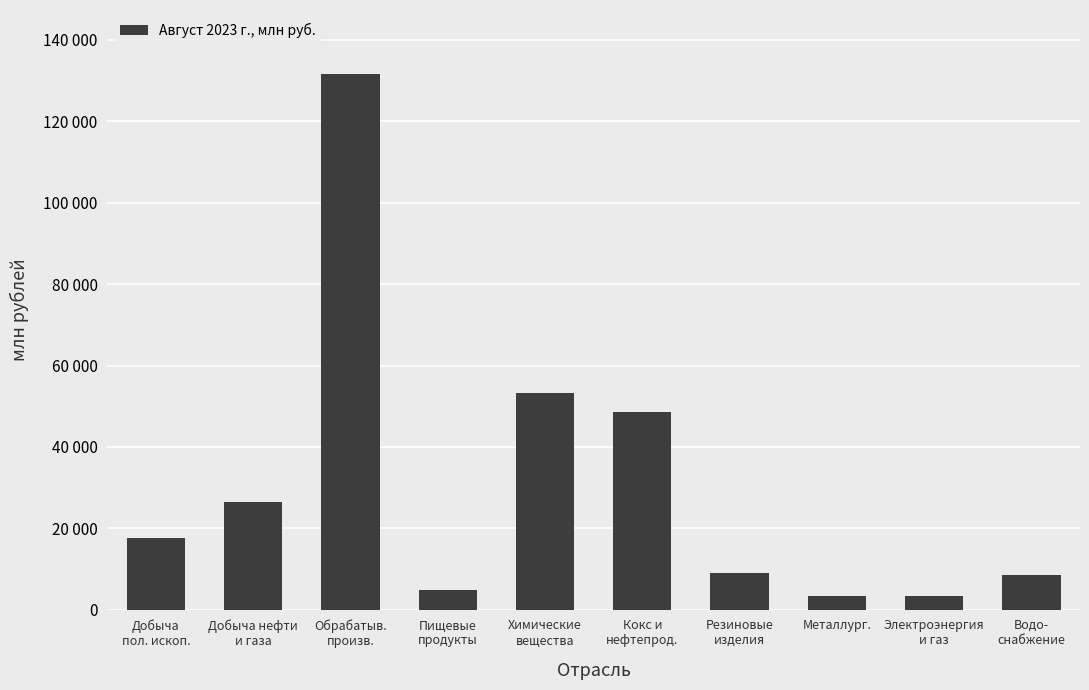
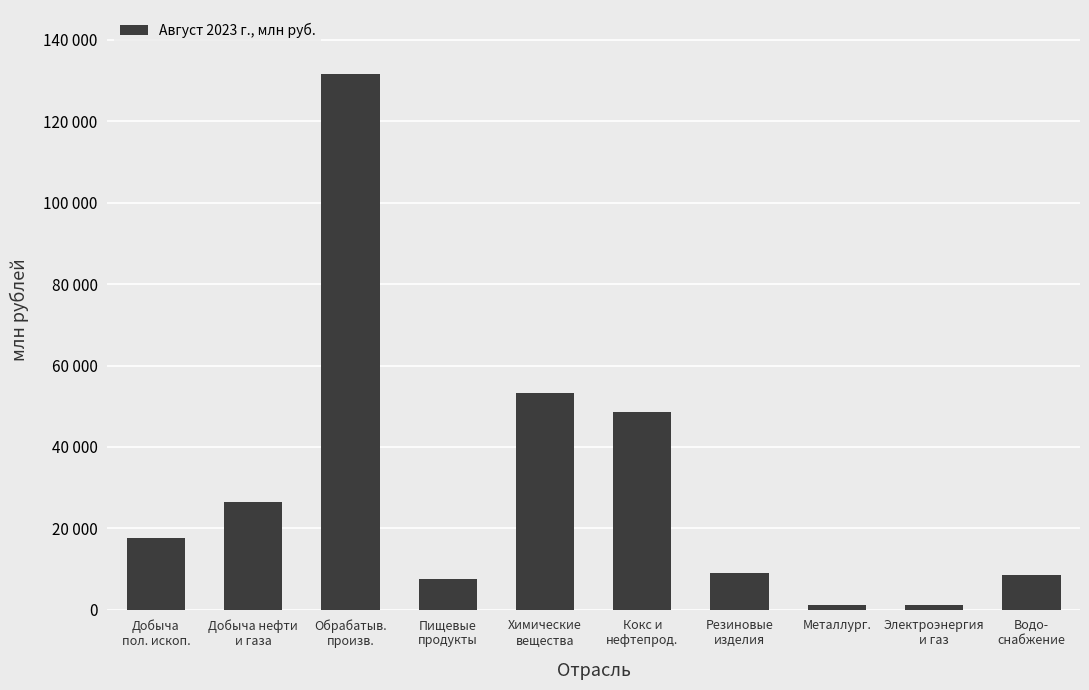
Пищевые продукты: 5000 -> 8000
Металлург.: 3000 -> 1000
Электроэнергия и газ: 3000 -> 1000
